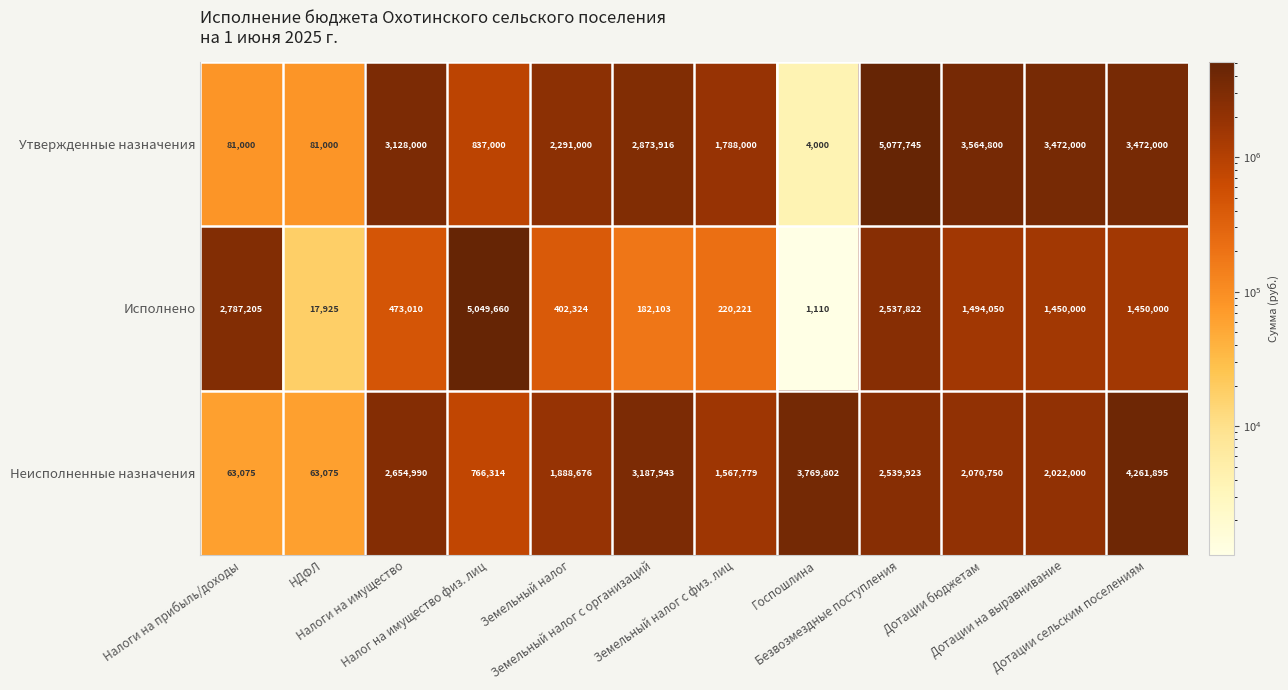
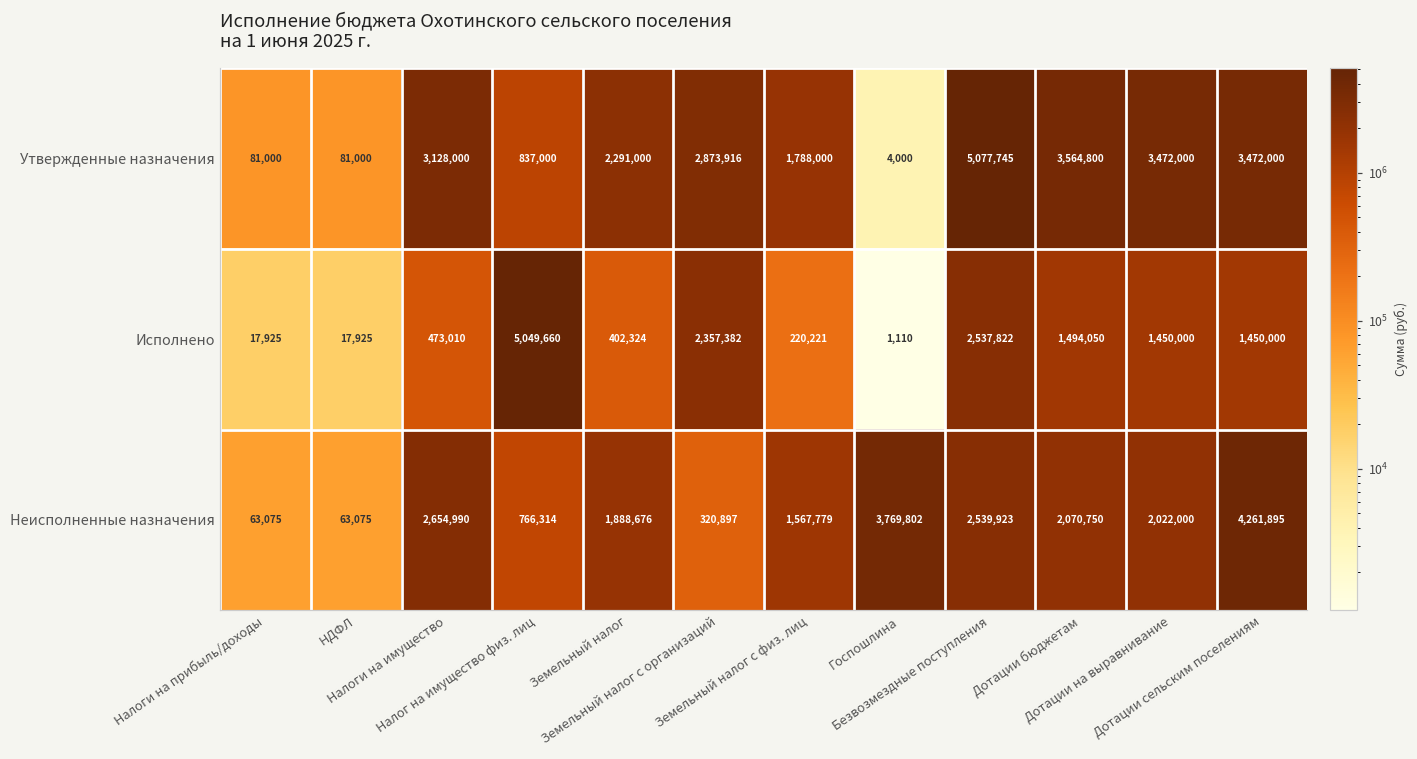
Исполнено, Налоги на прибыль/доходы: 2,787,205 -> 17,925
Исполнено, Земельный налог с организаций: 182,103 -> 2,357,382
Неисполненные назначения, Земельный налог с организаций: 3,187,943 -> 320,897
